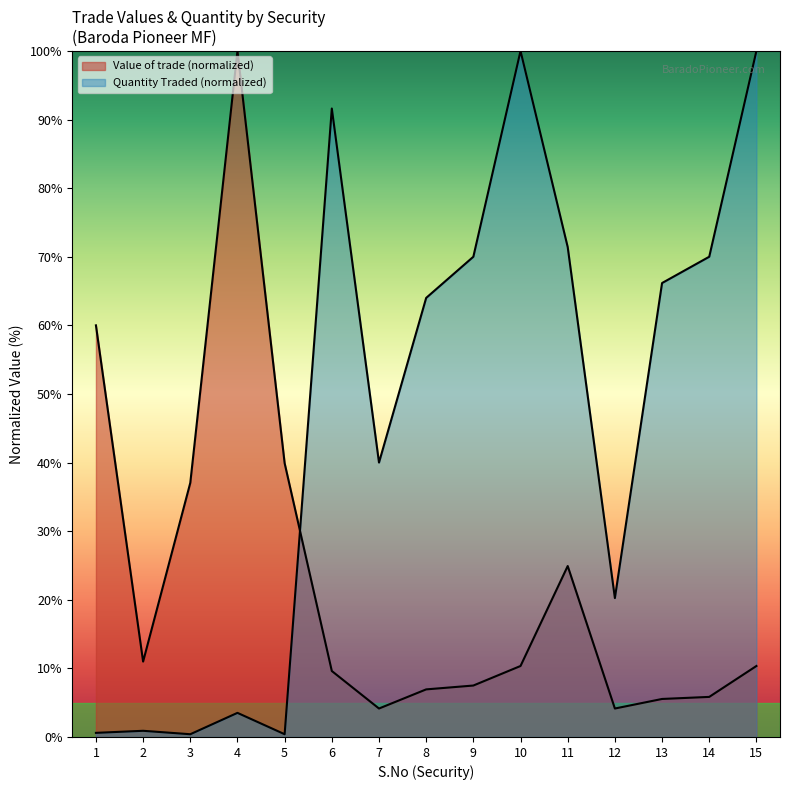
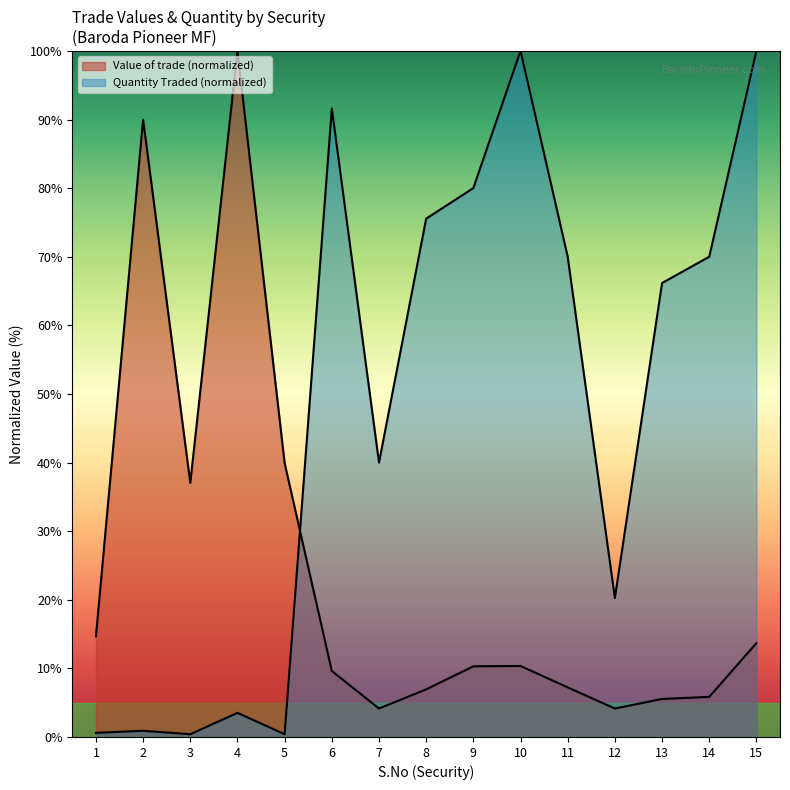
Value of trade (normalized), 1: 60% -> 15%
Value of trade (normalized), 2: 11% -> 90%
Quantity Traded (normalized), 8: 64% -> 76%
Value of trade (normalized), 9: 7% -> 10%
Quantity Traded (normalized), 9: 70% -> 80%
Value of trade (normalized), 11: 25% -> 7%
Quantity Traded (normalized), 11: 71% -> 70%
Value of trade (normalized), 15: 10% -> 14%
